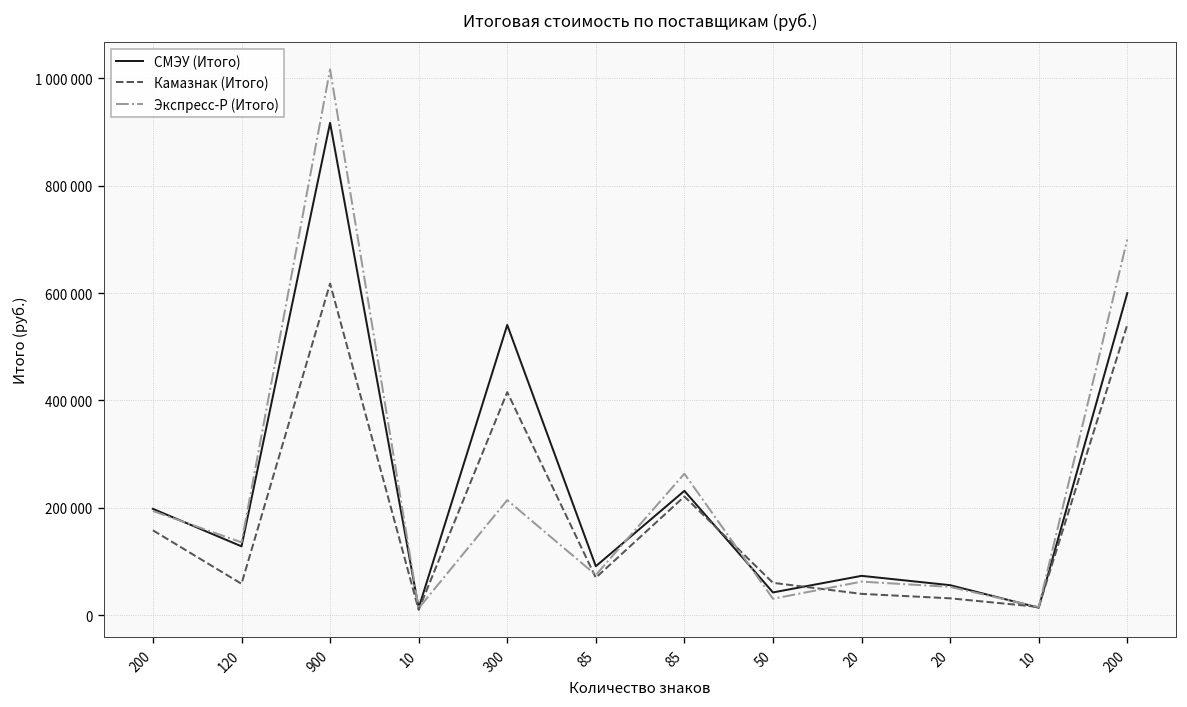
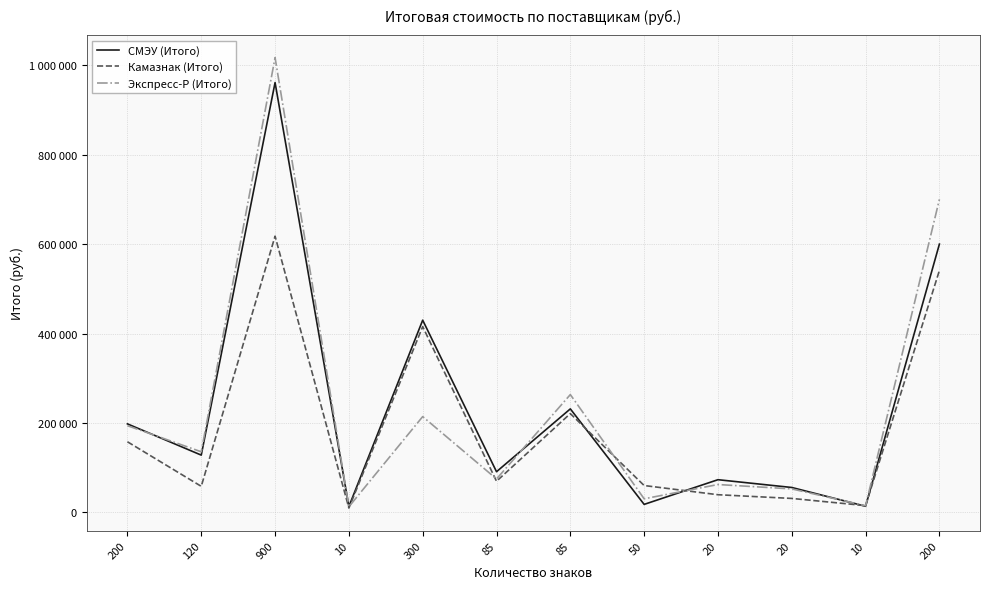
СМЭУ (Итого), 900: 920000 -> 960000
СМЭУ (Итого), 300: 540000 -> 430000
СМЭУ (Итого), 50: 40000 -> 20000
